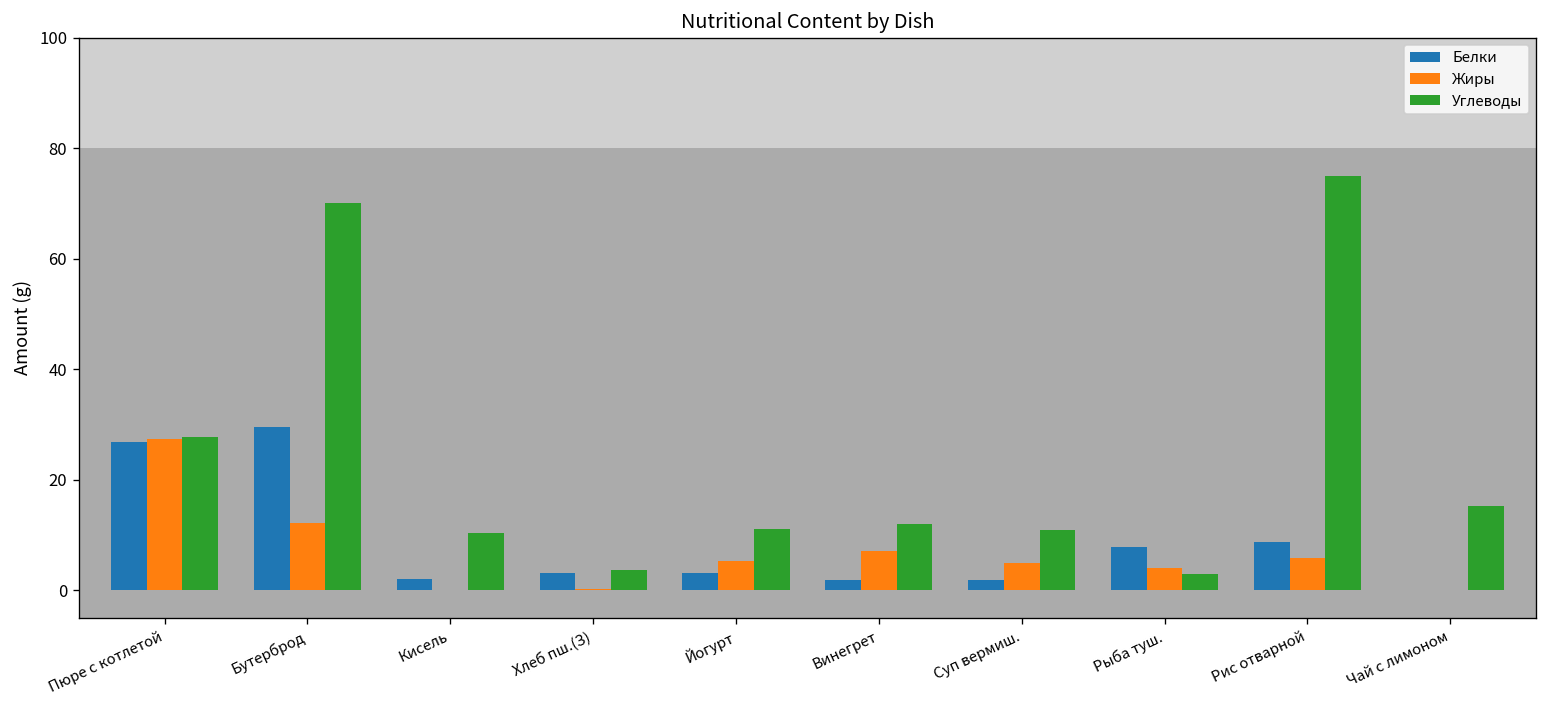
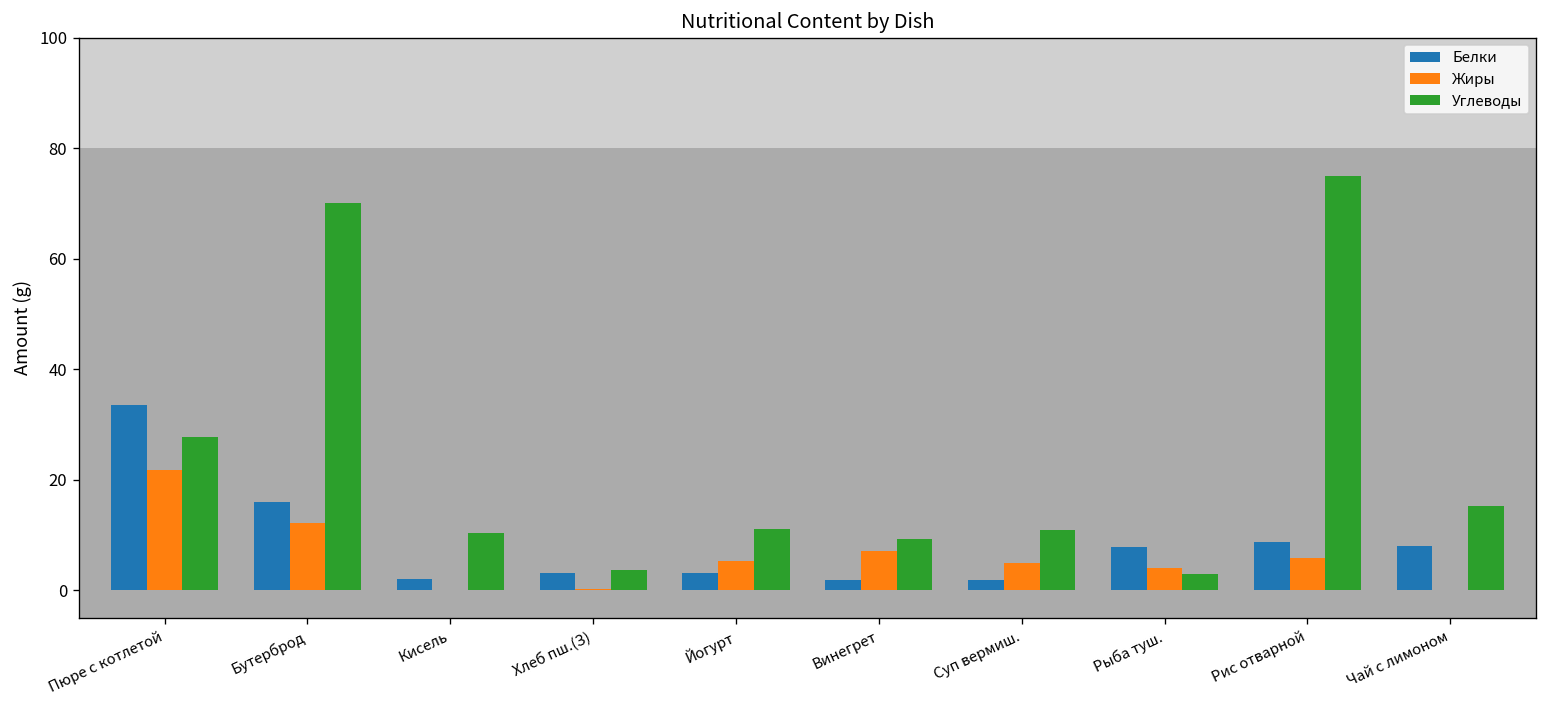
Белки, Пюре с котлетой: 27 -> 34
Жиры, Пюре с котлетой: 27 -> 22
Белки, Бутерброд: 30 -> 16
Углеводы, Винегрет: 12 -> 9
Белки, Чай с лимоном: 0 -> 8
